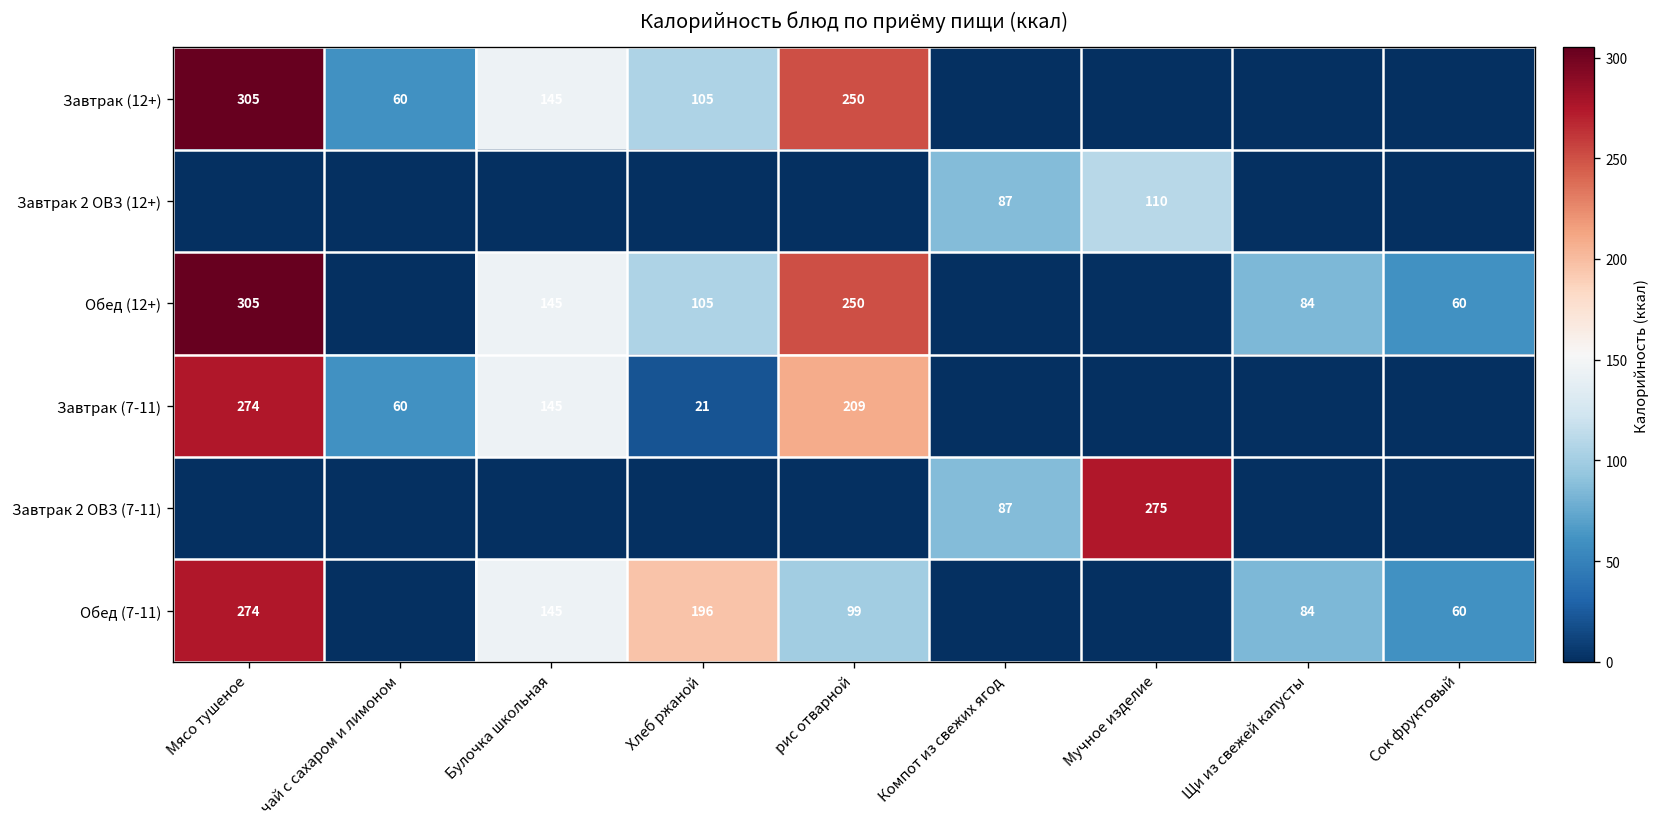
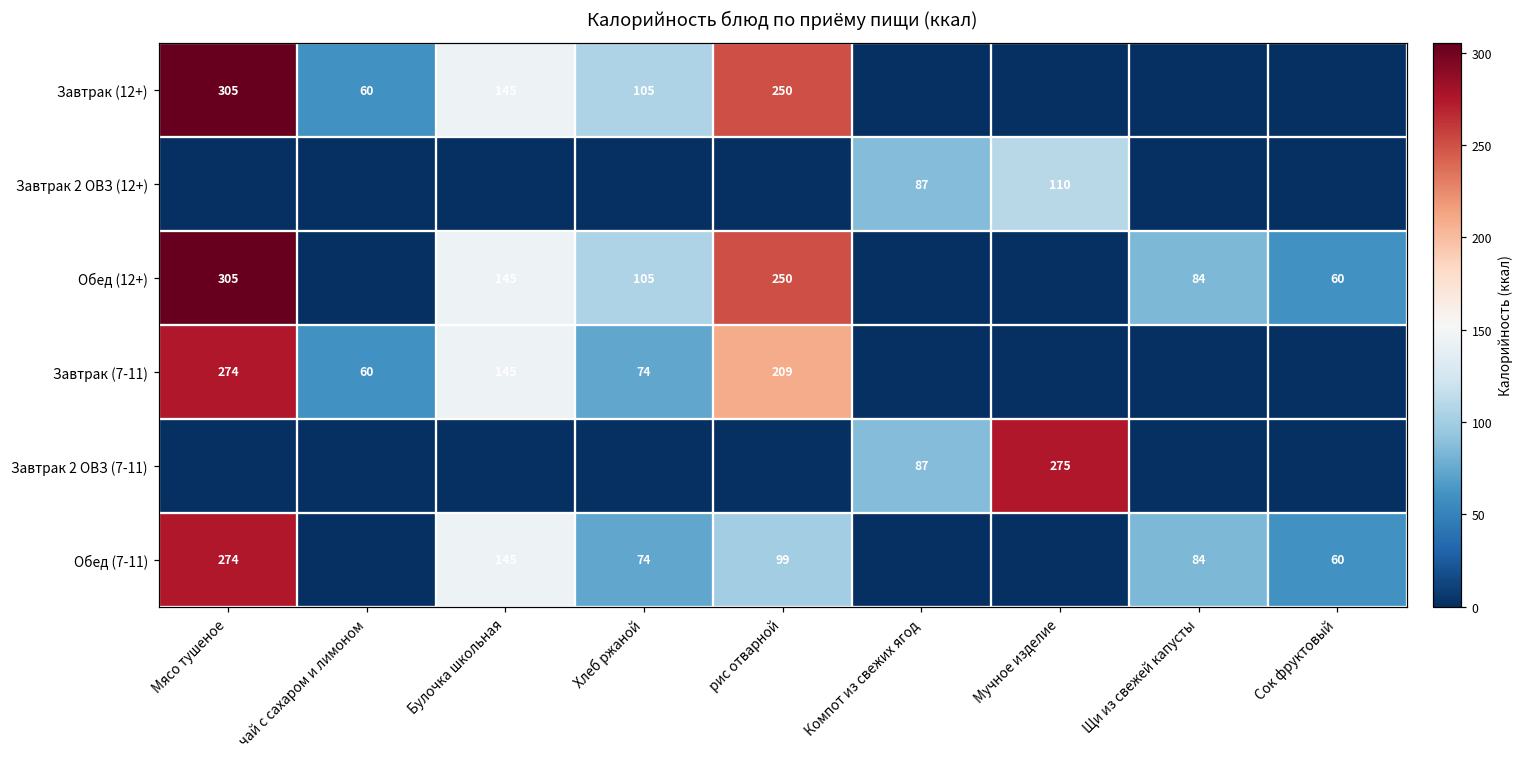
Завтрак (7-11), Хлеб ржаной: 21 -> 74
Обед (7-11), Хлеб ржаной: 196 -> 74
